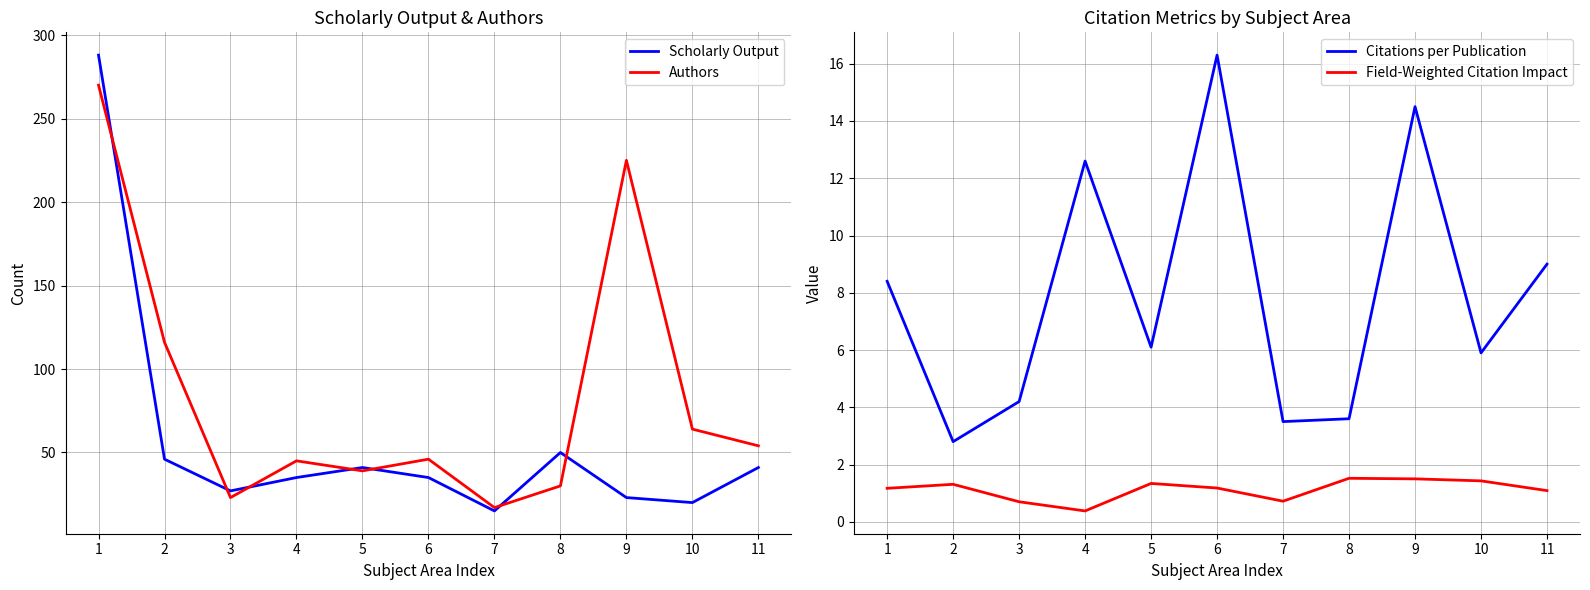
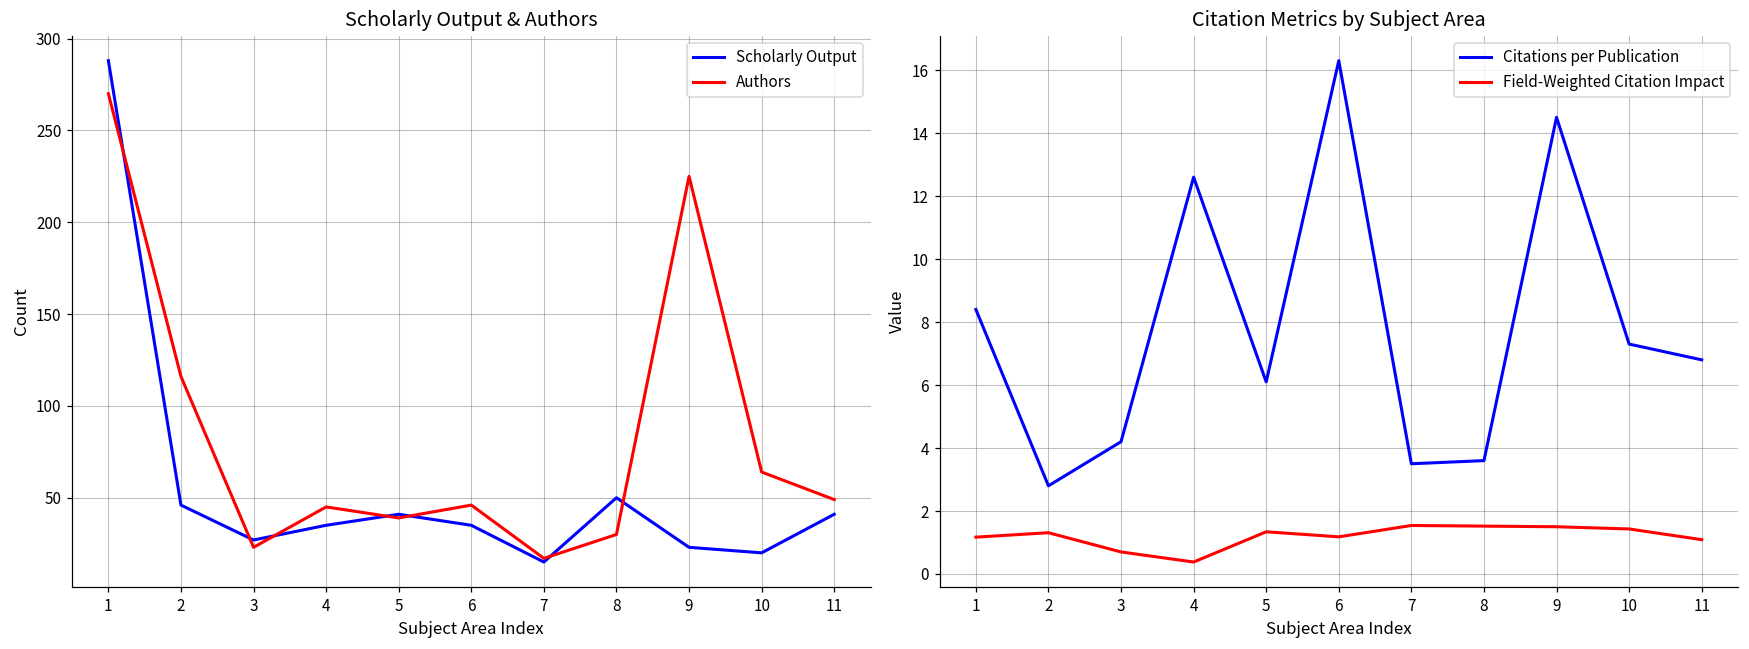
Scholarly Output & Authors, Authors, 11: 54 -> 49
Citation Metrics by Subject Area, Field-Weighted Citation Impact, 7: 0.7 -> 1.5
Citation Metrics by Subject Area, Citations per Publication, 10: 5.9 -> 7.3
Citation Metrics by Subject Area, Citations per Publication, 11: 9.0 -> 6.8
